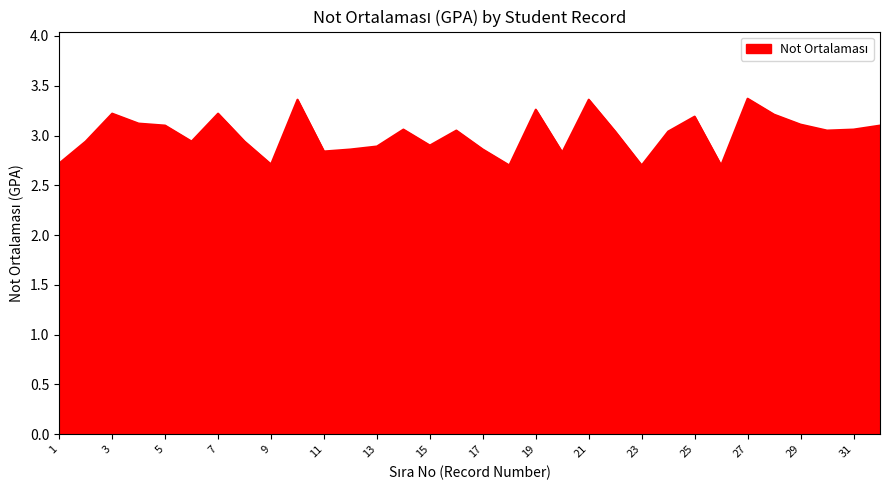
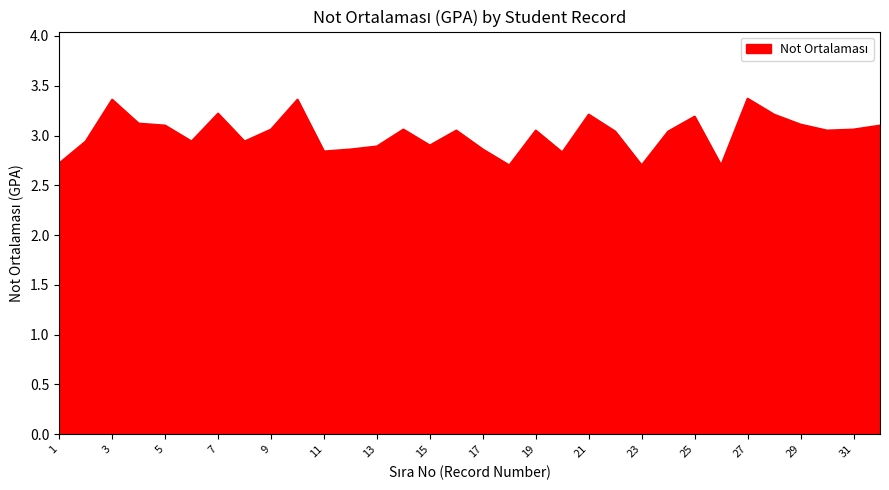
3: 3.2 -> 3.4
9: 2.7 -> 3.1
19: 3.3 -> 3.1
21: 3.4 -> 3.2
